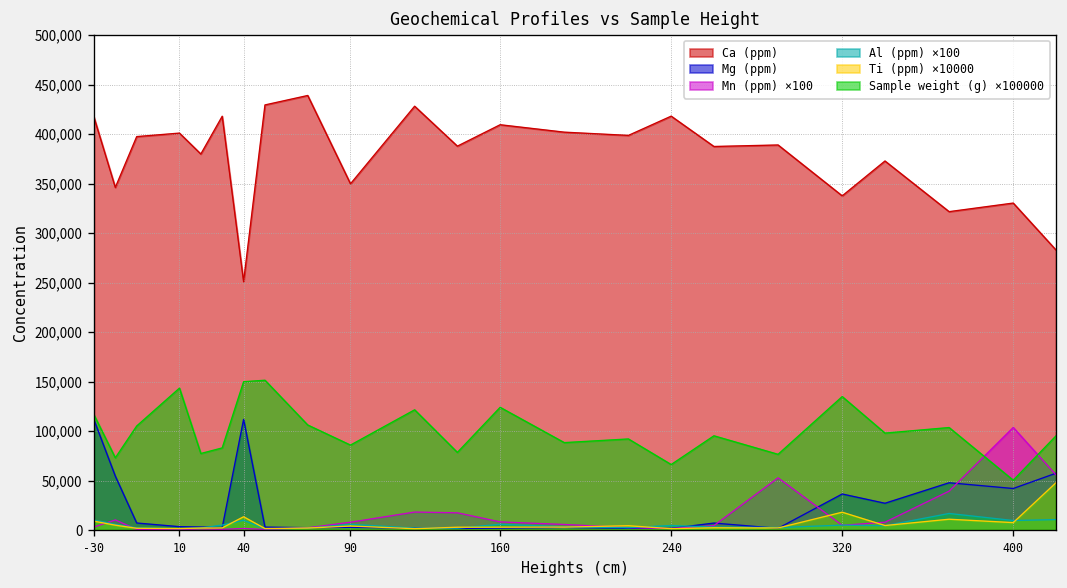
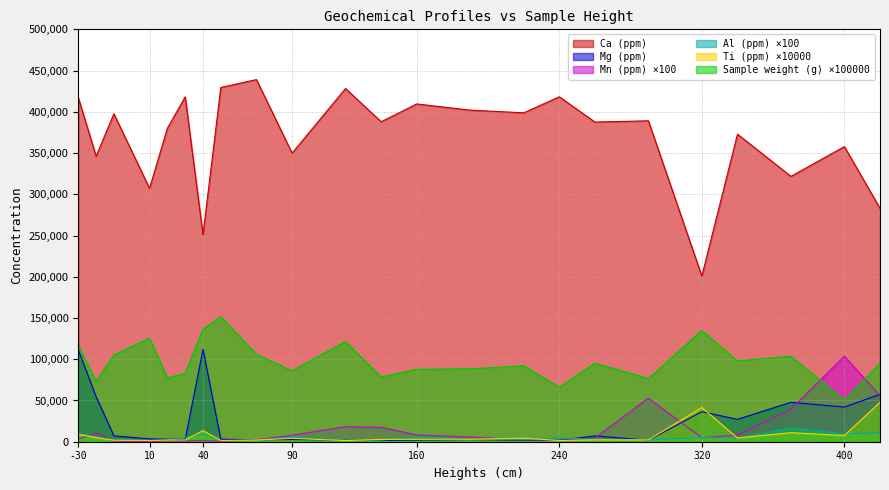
Ca (ppm), 10: 400,000 -> 310,000
Sample weight (g) ×100000, 10: 140,000 -> 130,000
Sample weight (g) ×100000, 40: 150,000 -> 140,000
Sample weight (g) ×100000, 160: 120,000 -> 90,000
Ca (ppm), 320: 340,000 -> 200,000
Ti (ppm) ×10000, 320: 20,000 -> 40,000
Ca (ppm), 400: 330,000 -> 360,000
